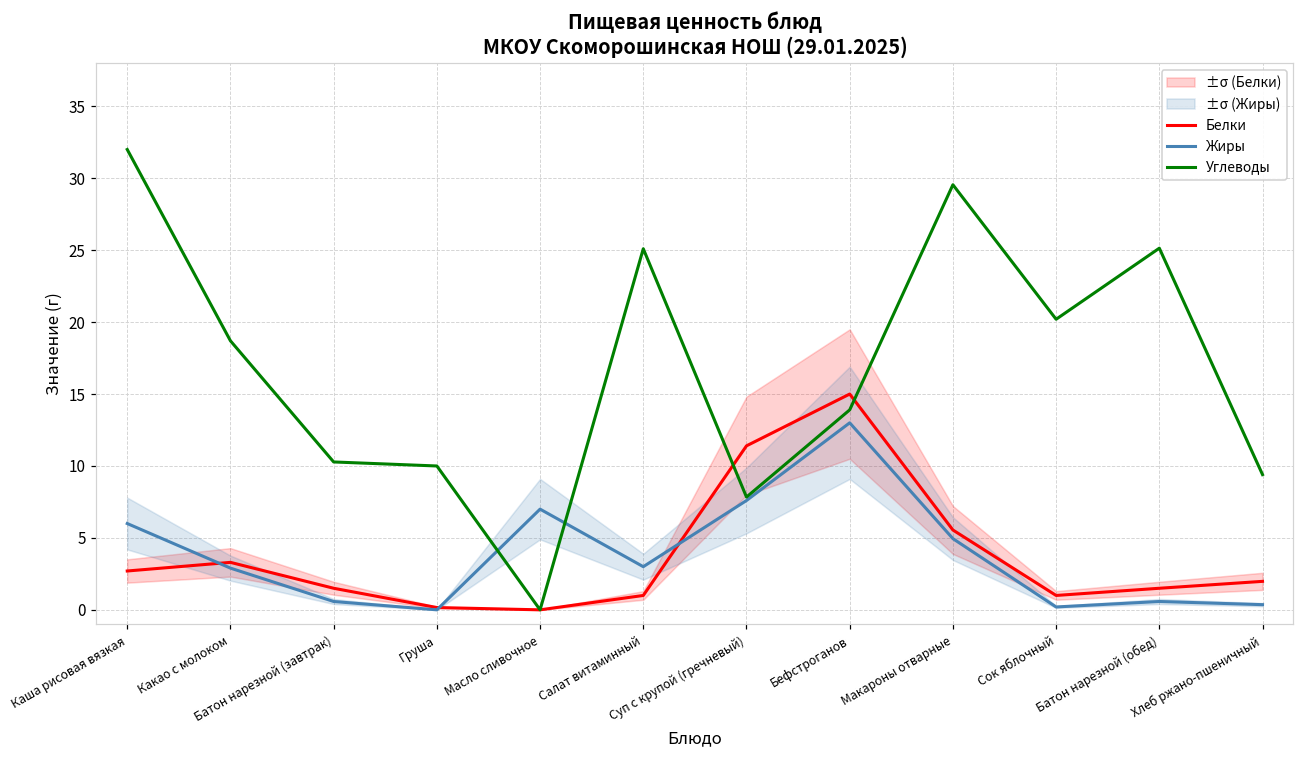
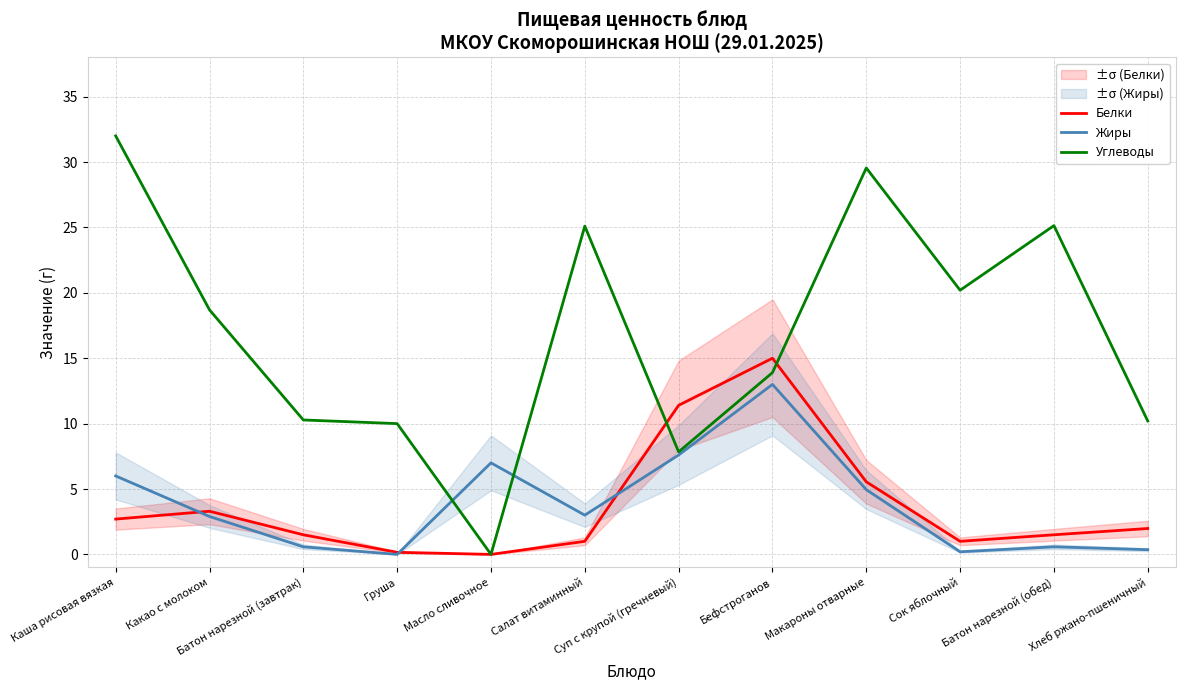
Углеводы, Хлеб ржано-пшеничный: 9.4 -> 10.2
